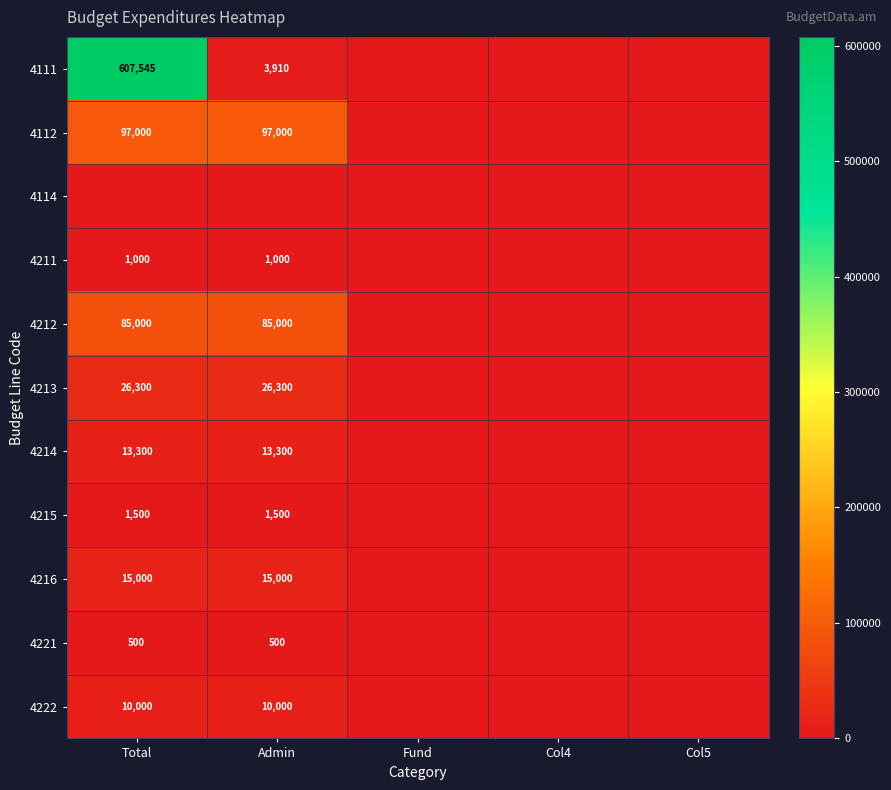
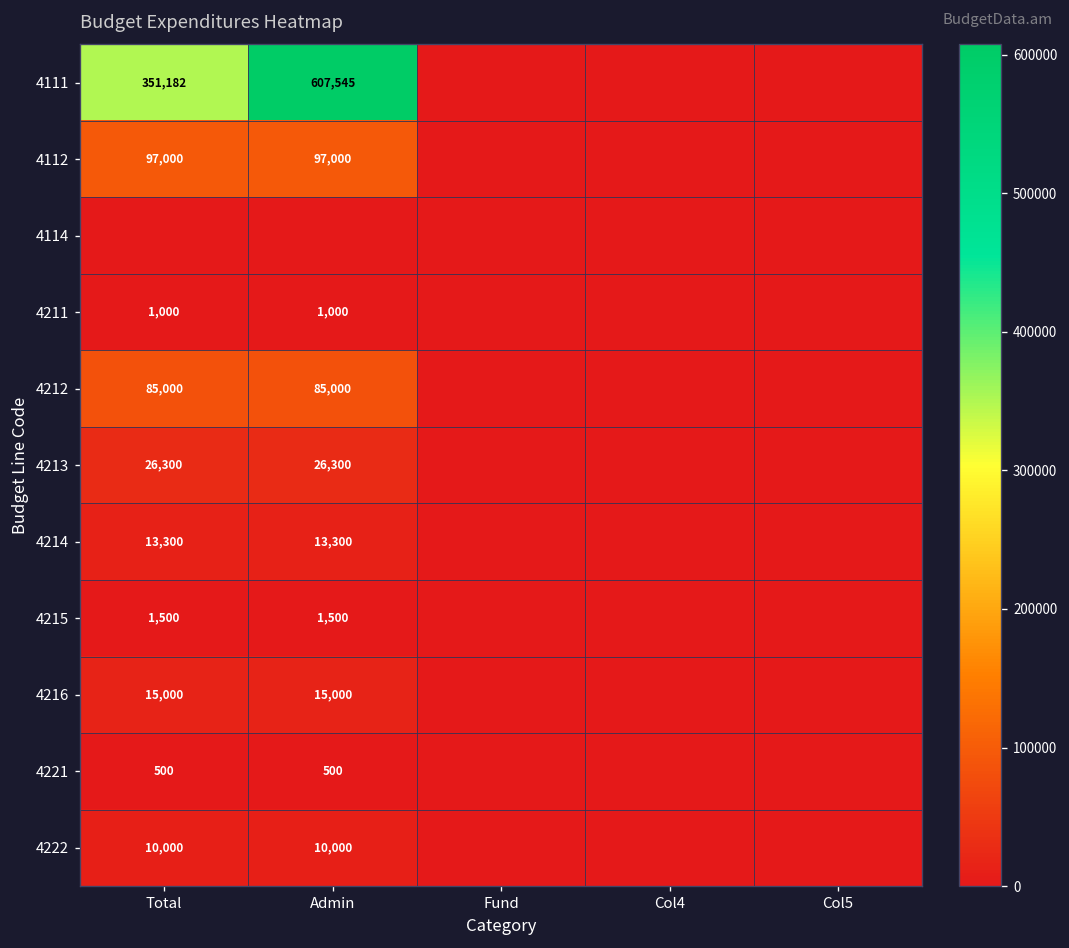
4111, Total: 607,545 -> 351,182
4111, Admin: 3,910 -> 607,545
